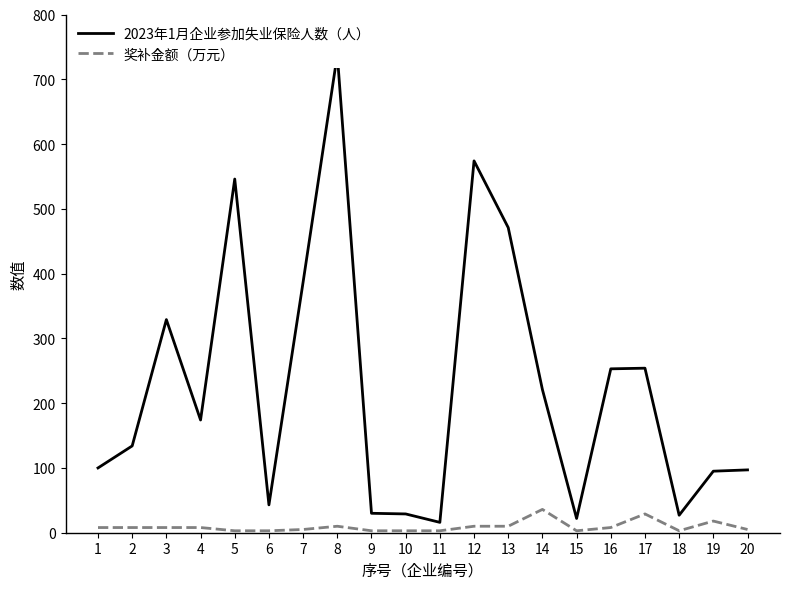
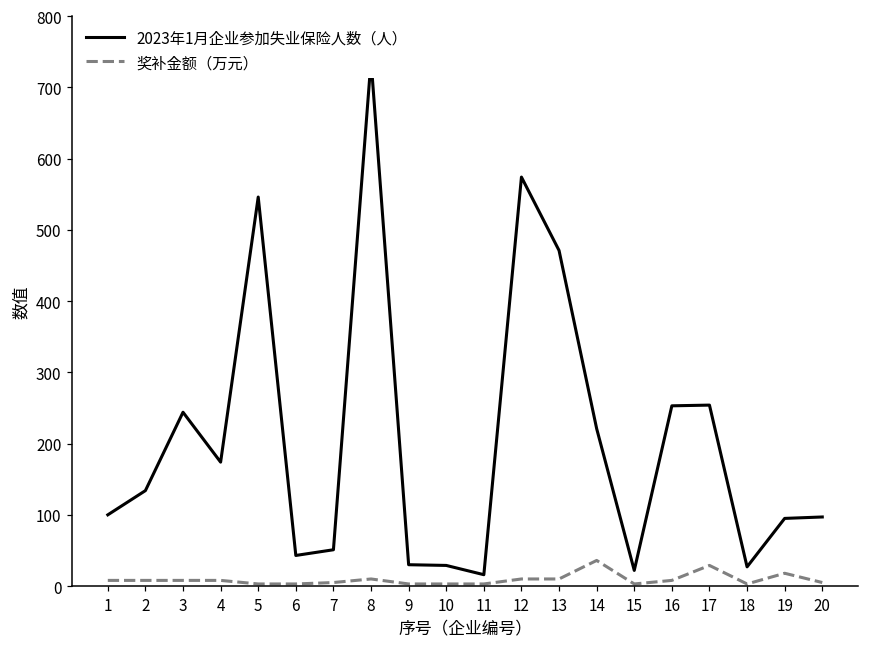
2023年1月企业参加失业保险人数（人）, 3: 330 -> 240
2023年1月企业参加失业保险人数（人）, 7: 390 -> 50
